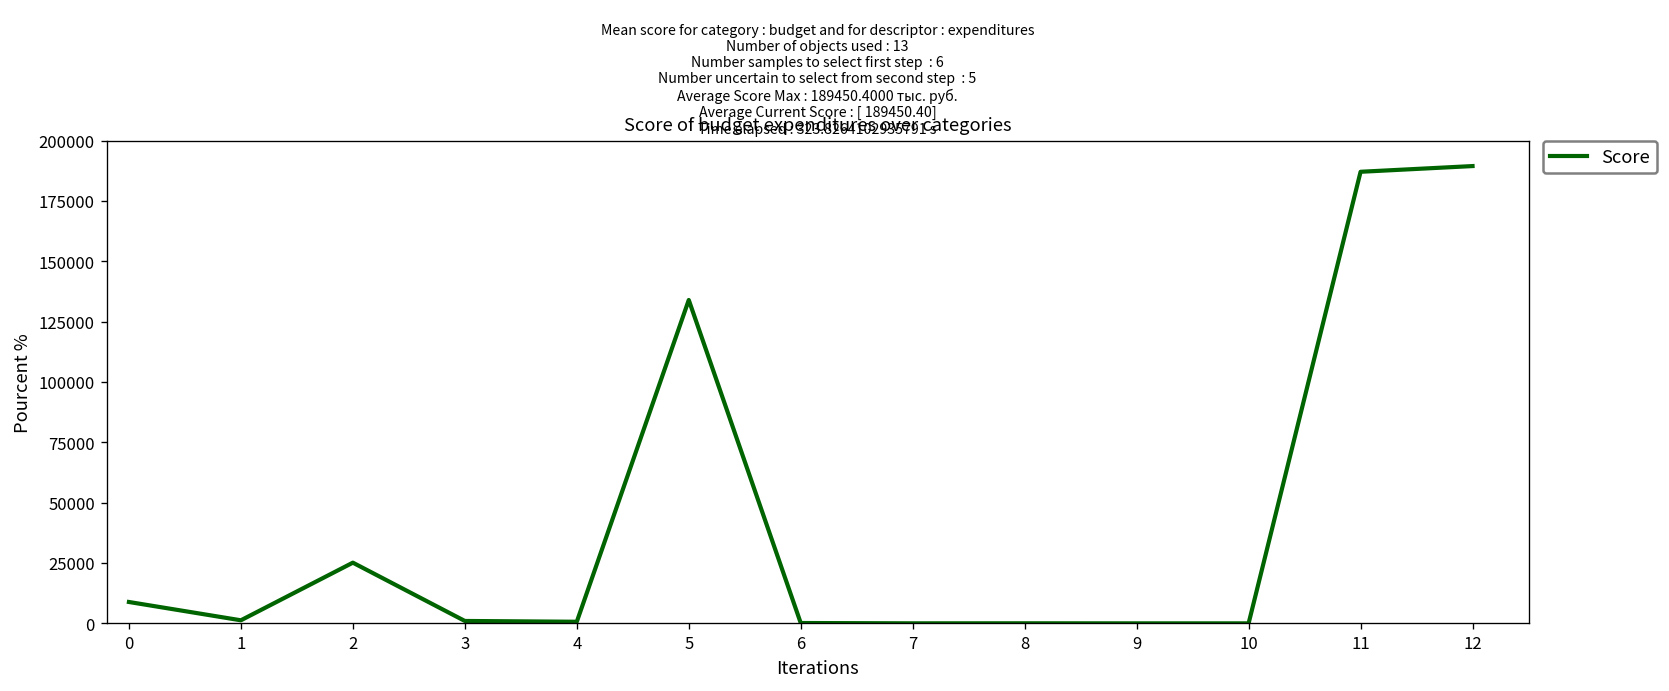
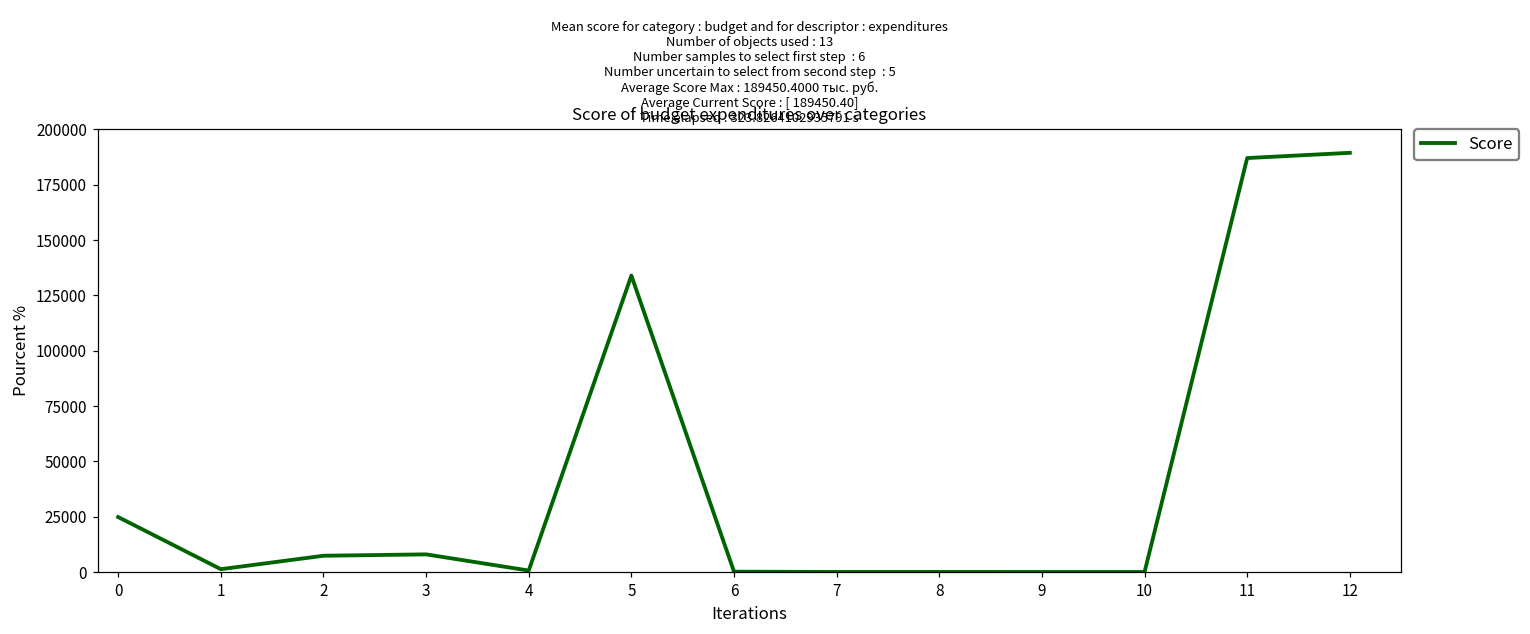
0: 9000 -> 25000
2: 25000 -> 7000
3: 1000 -> 8000
